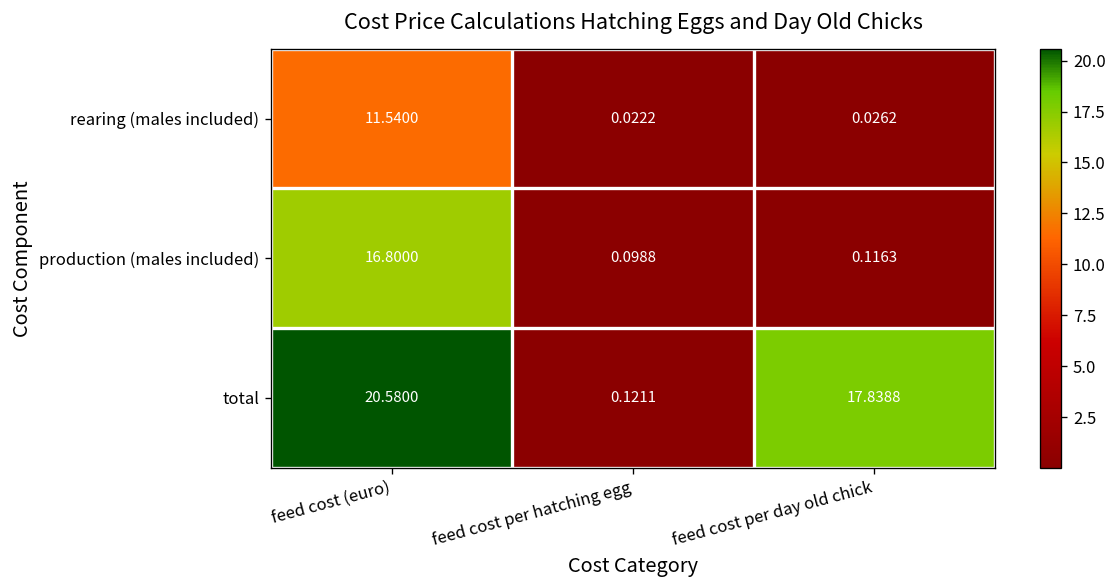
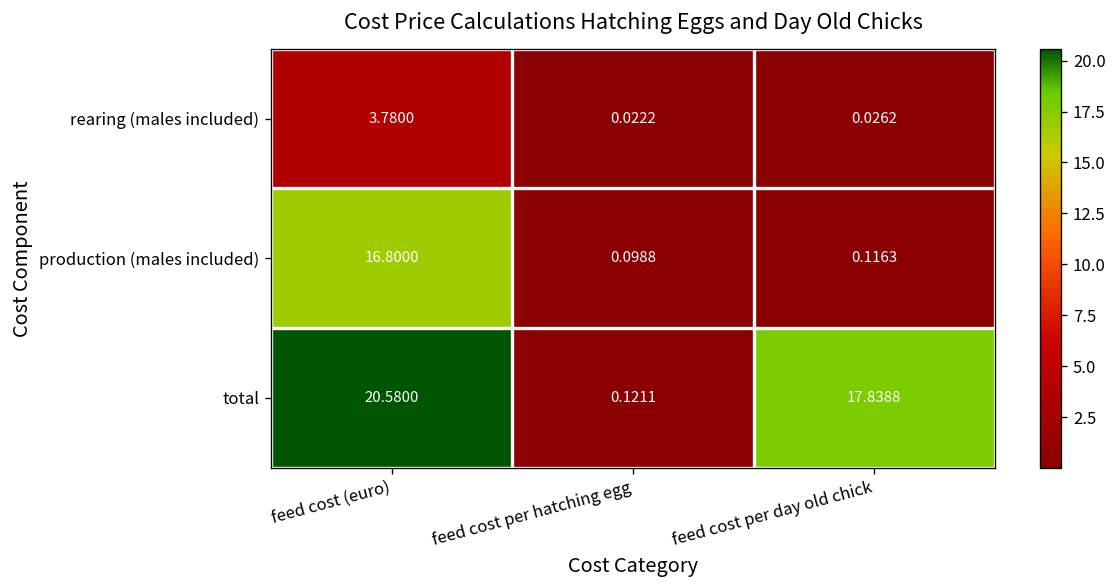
rearing (males included), feed cost (euro): 11.5400 -> 3.7800
